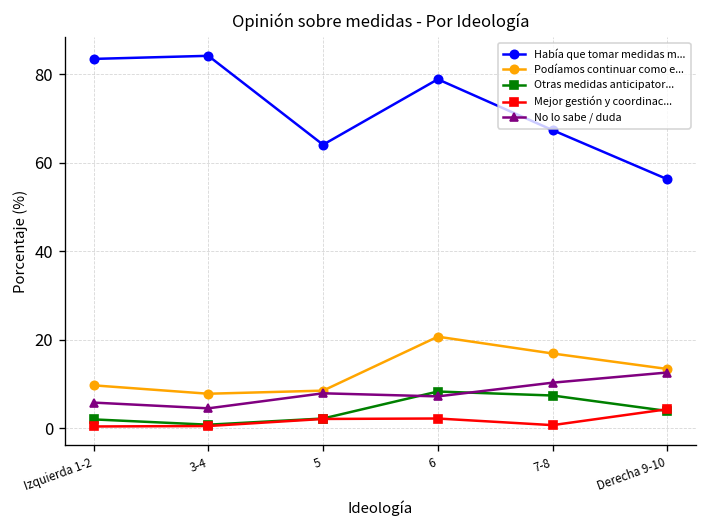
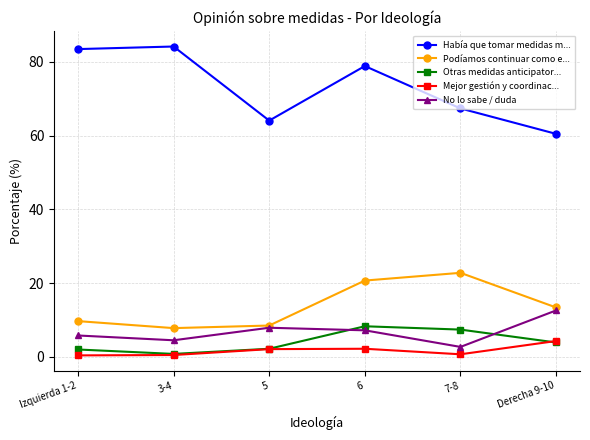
Podíamos continuar como e..., 7-8: 17 -> 23
No lo sabe / duda, 7-8: 10 -> 3
Había que tomar medidas m..., Derecha 9-10: 56 -> 61
